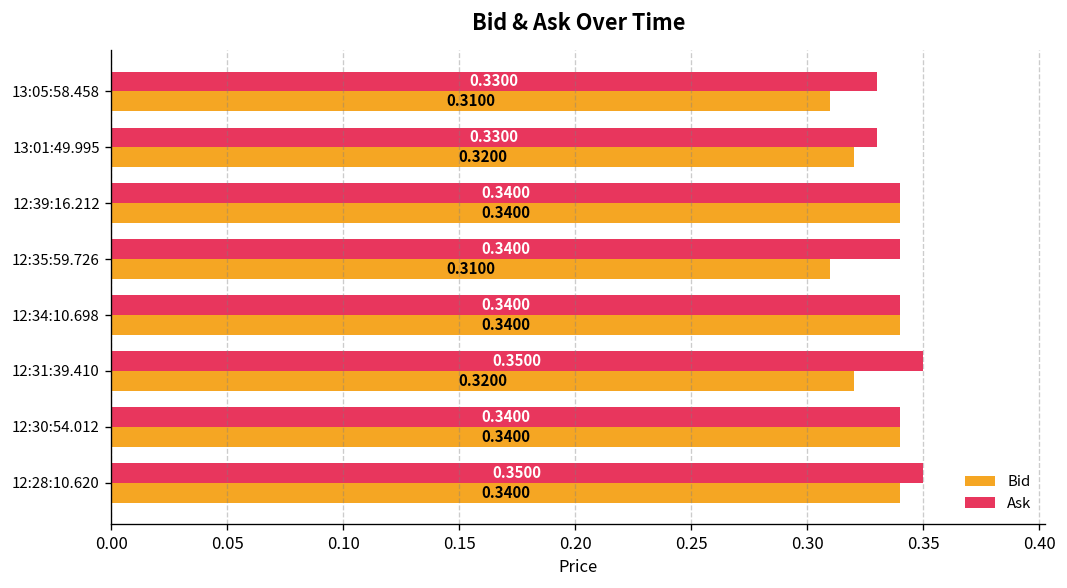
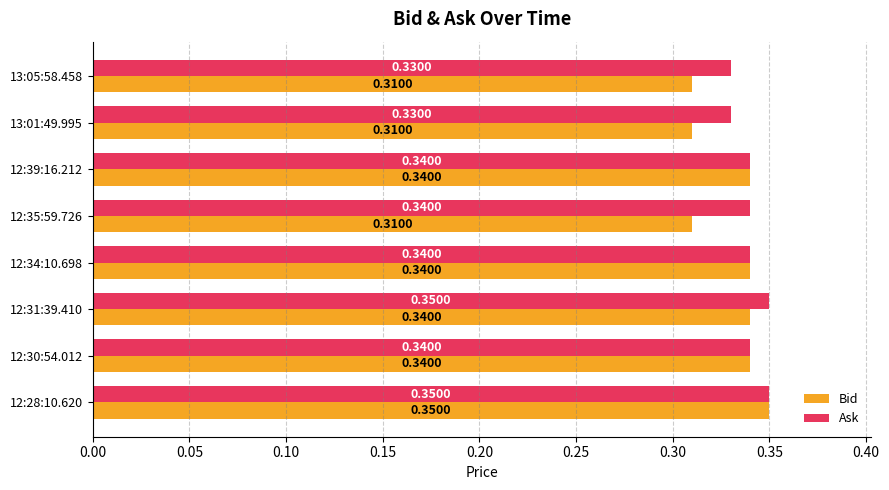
Bid, 13:01:49.995: 0.3200 -> 0.3100
Bid, 12:31:39.410: 0.3200 -> 0.3400
Bid, 12:28:10.620: 0.3400 -> 0.3500
